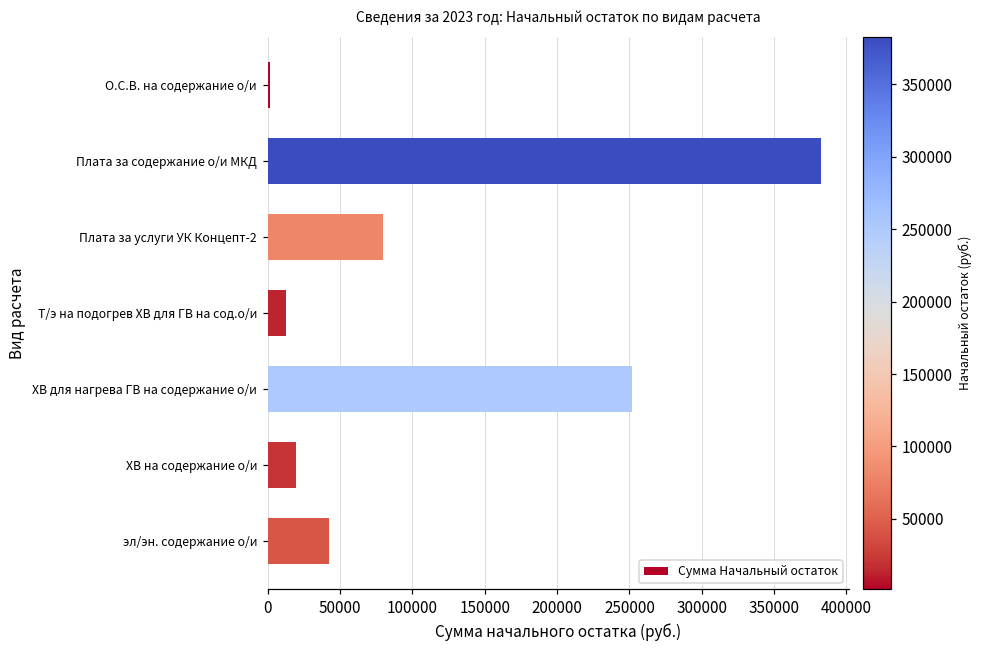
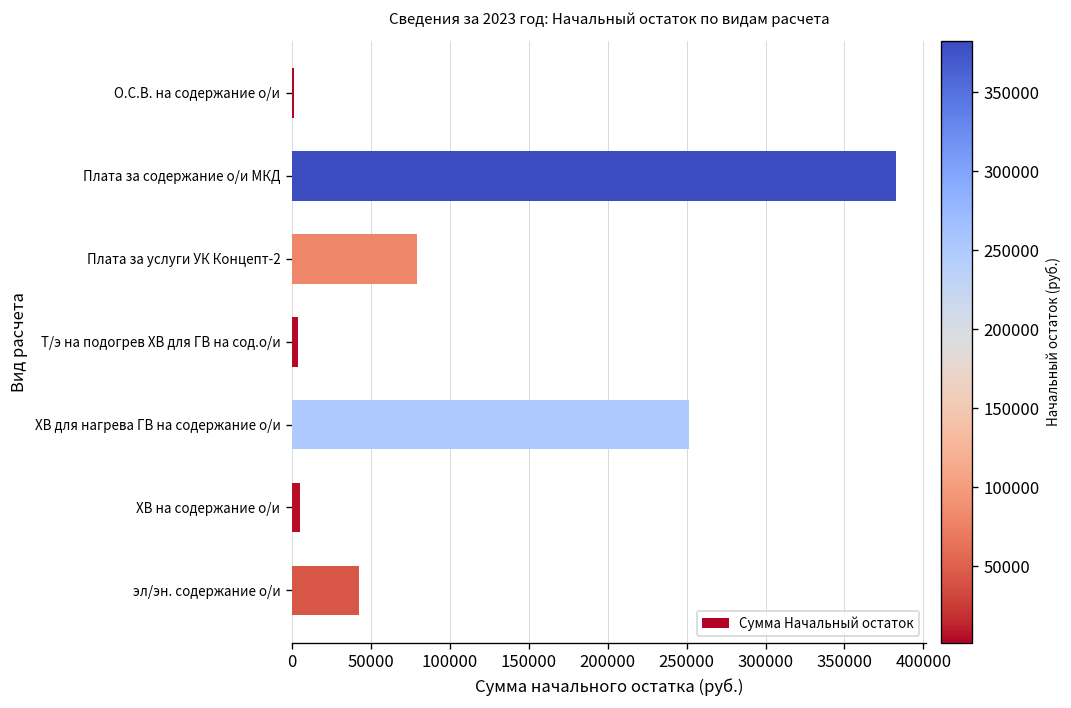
Т/э на подогрев ХВ для ГВ на сод.о/и: 12000 -> 4000
ХВ на содержание о/и: 19000 -> 5000
